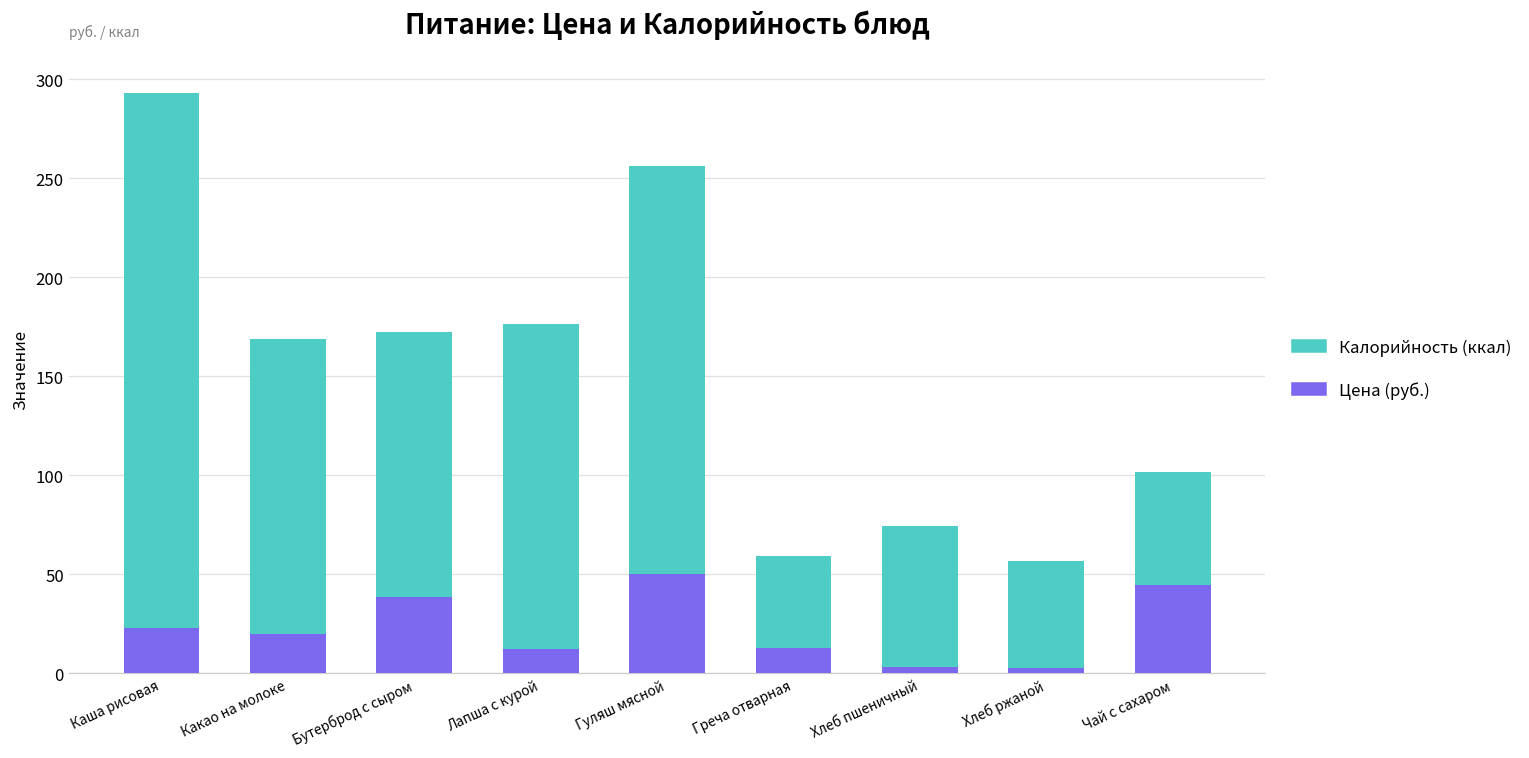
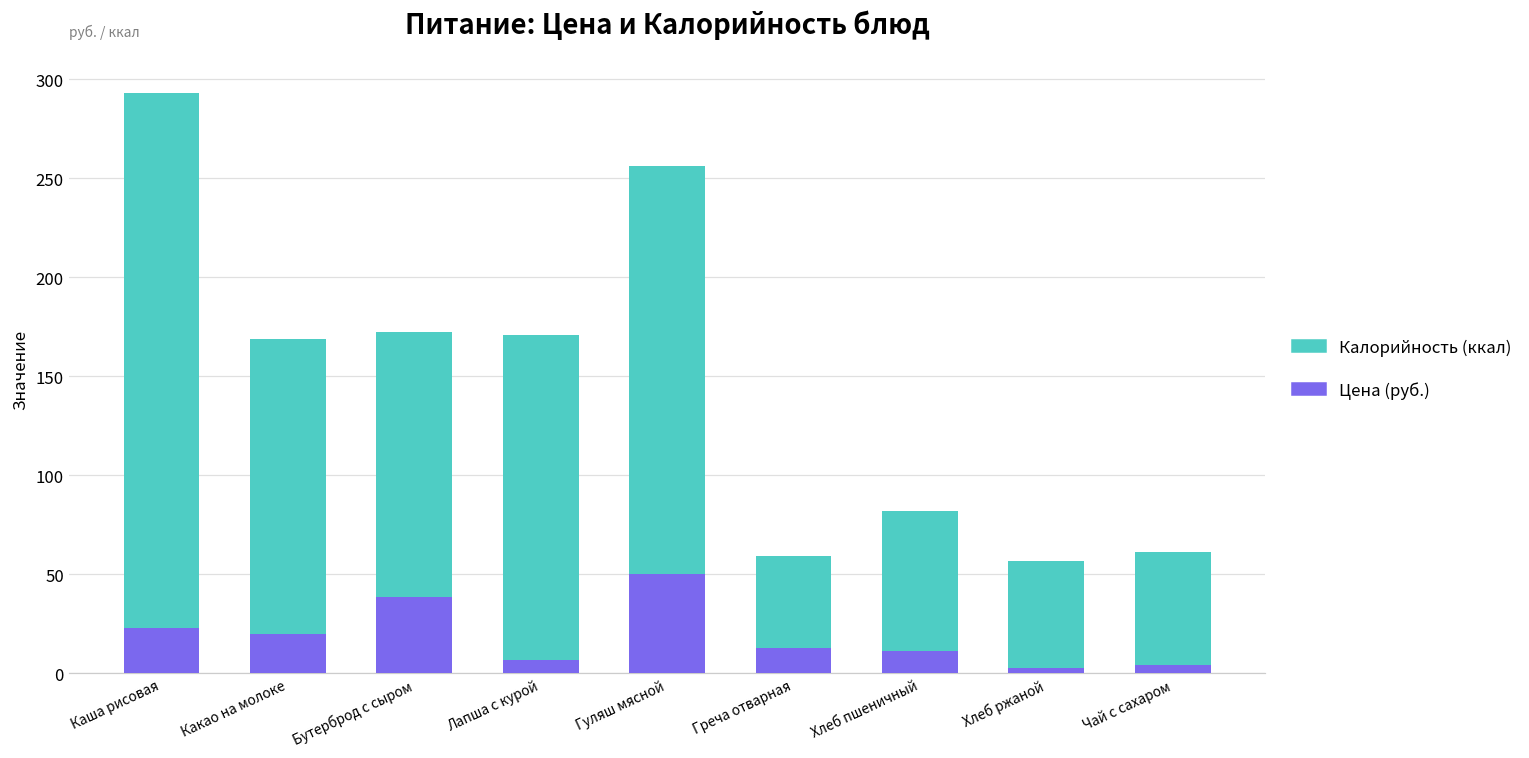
Цена (руб.), Лапша с курой: 12 -> 7
Цена (руб.), Хлеб пшеничный: 3 -> 11
Цена (руб.), Чай с сахаром: 45 -> 4
